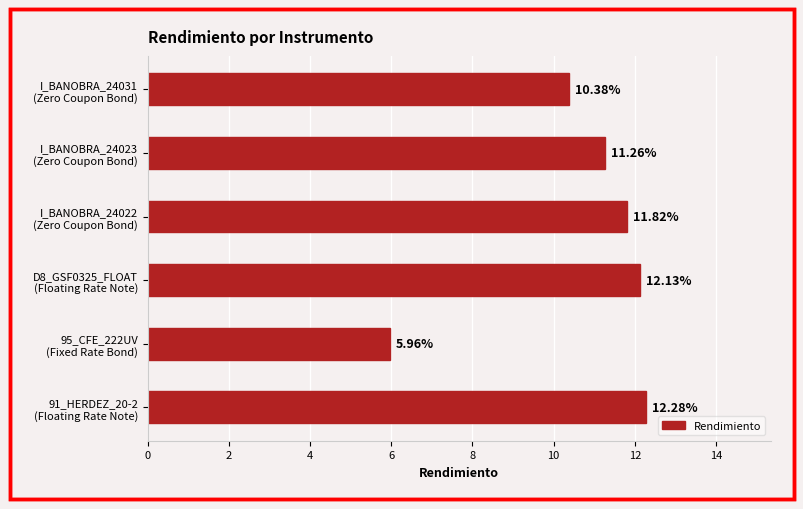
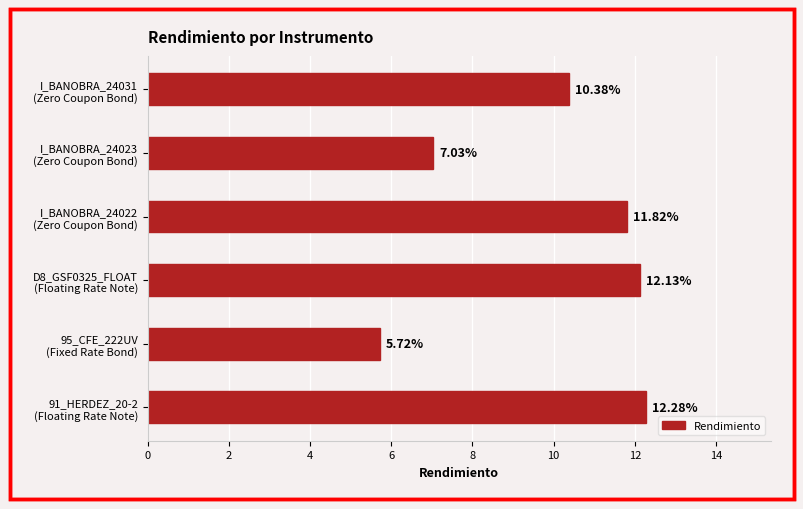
I_BANOBRA_24023 (Zero Coupon Bond): 11.26% -> 7.03%
95_CFE_222UV (Fixed Rate Bond): 5.96% -> 5.72%
